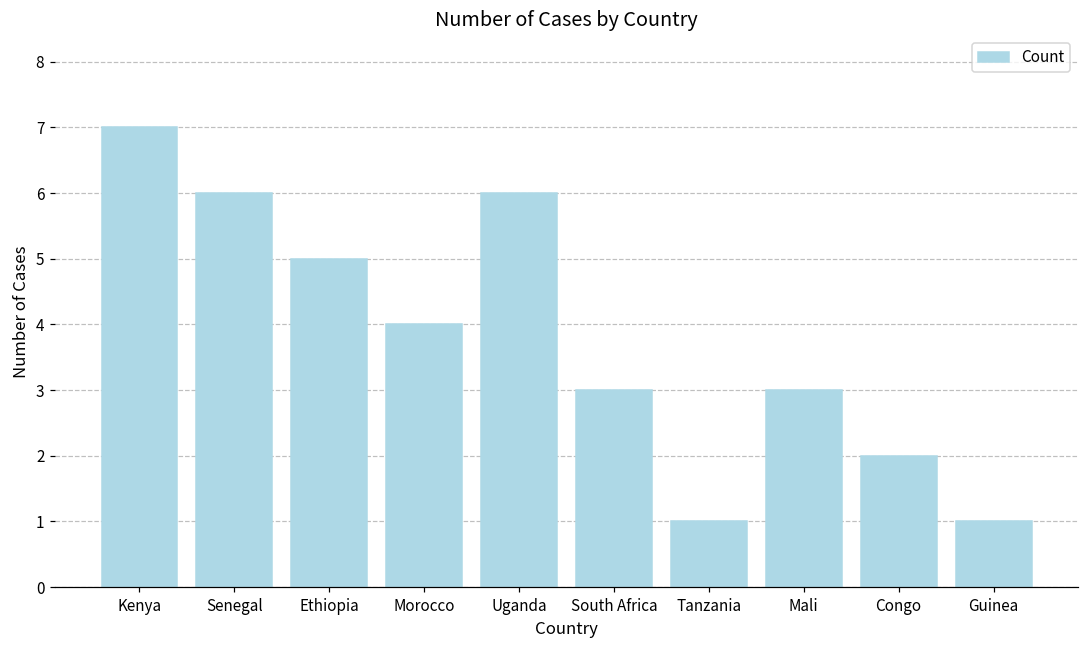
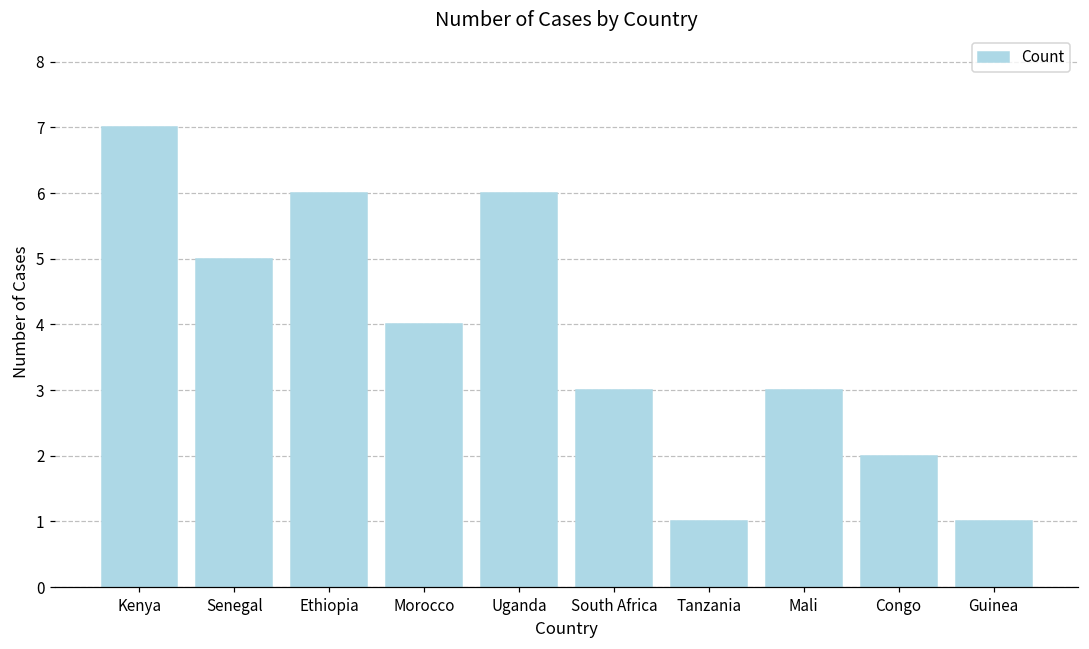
Senegal: 6 -> 5
Ethiopia: 5 -> 6
